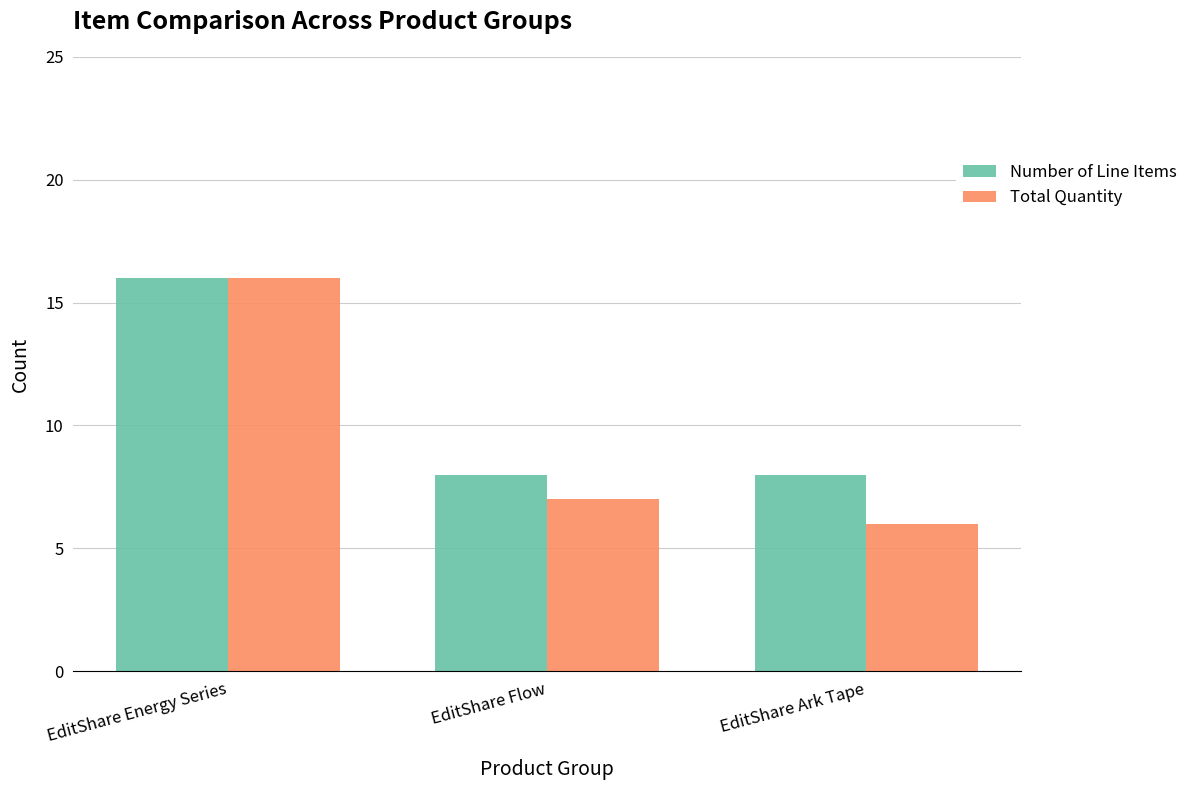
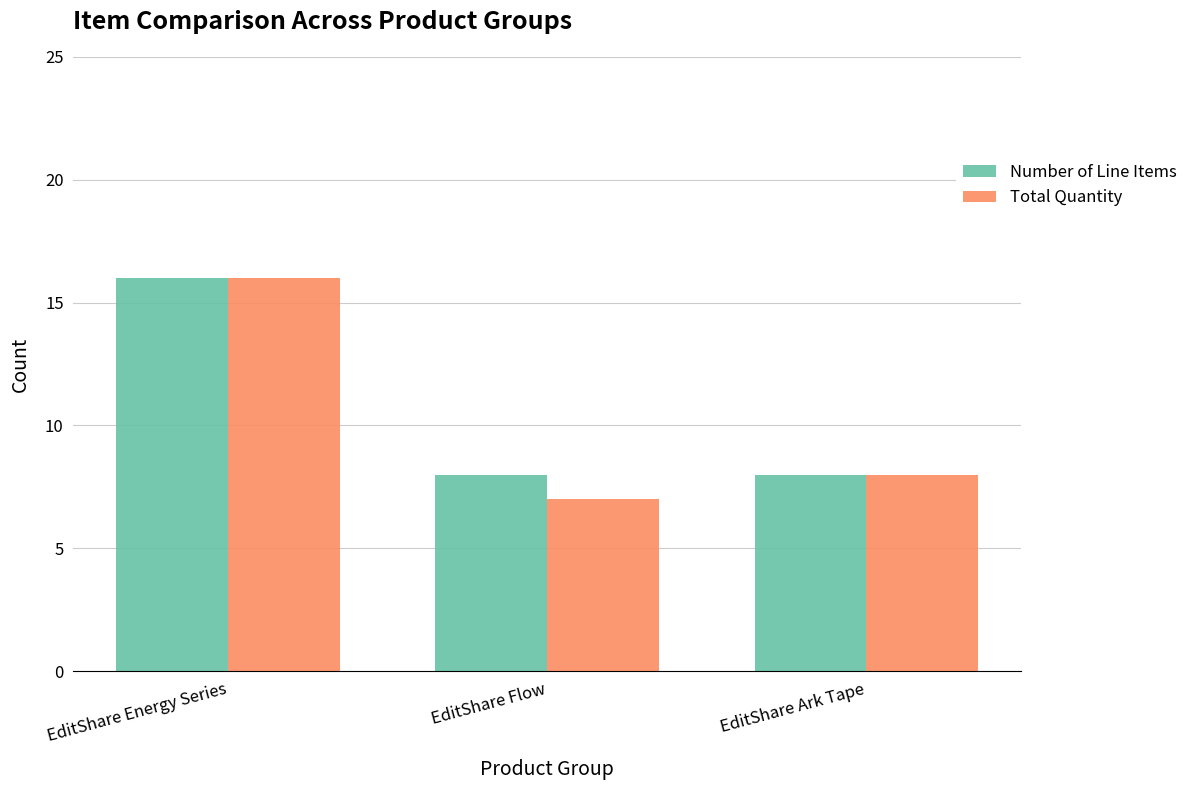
Total Quantity, EditShare Ark Tape: 6 -> 8
